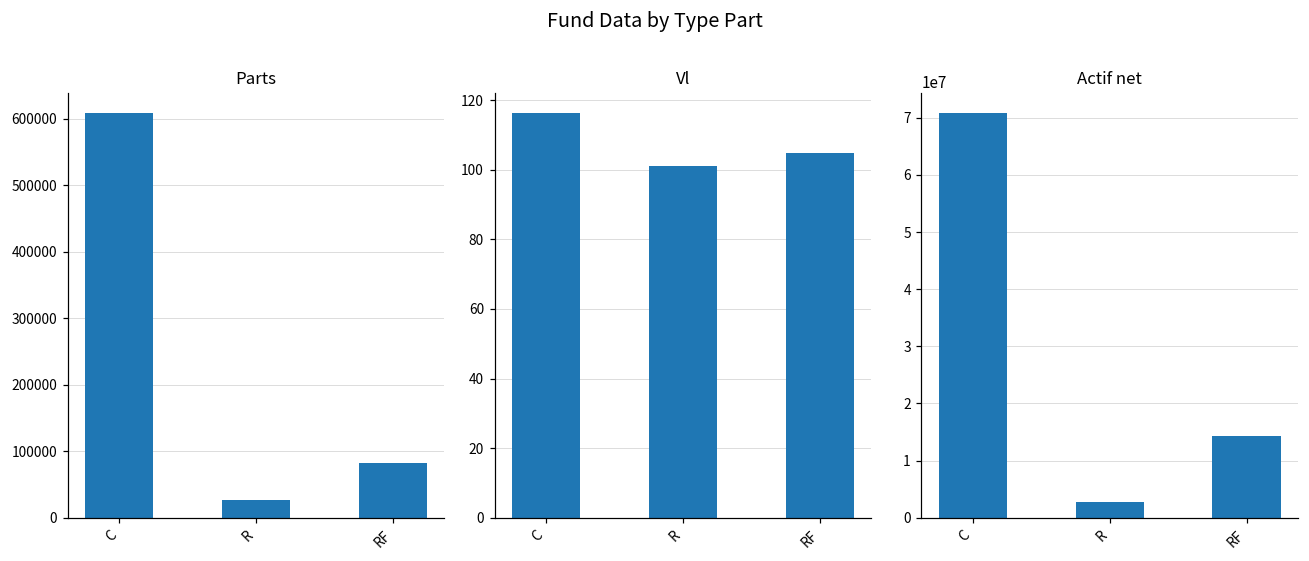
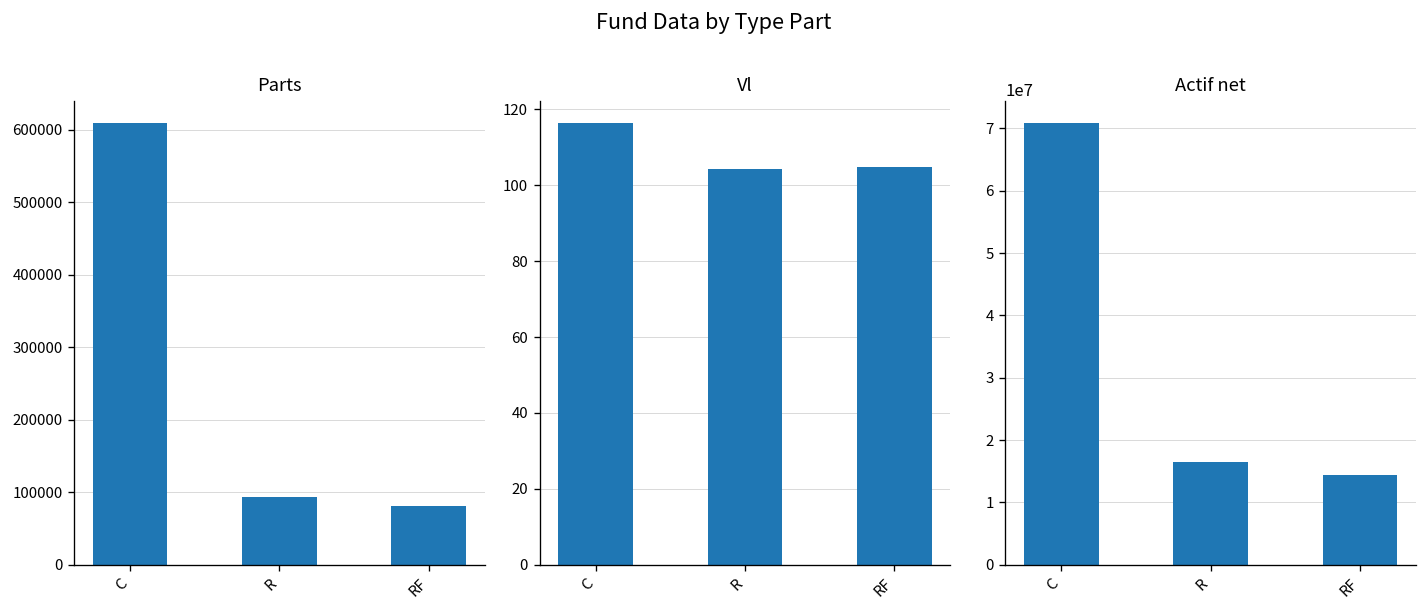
Parts, R: 30000 -> 90000
Vl, R: 101 -> 104
Actif net, R: 3000000 -> 17000000
